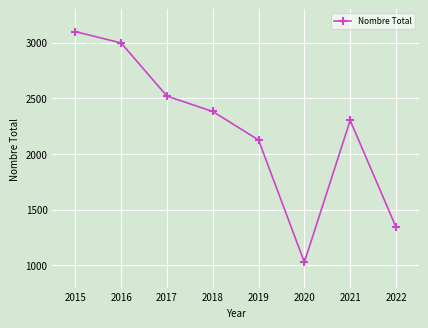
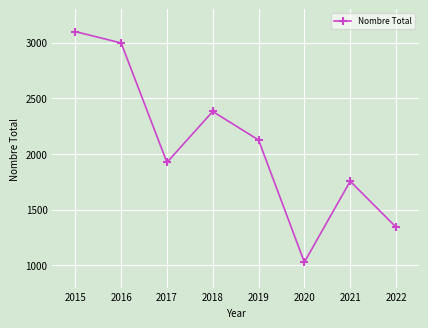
2017: 2520 -> 1920
2021: 2300 -> 1760
